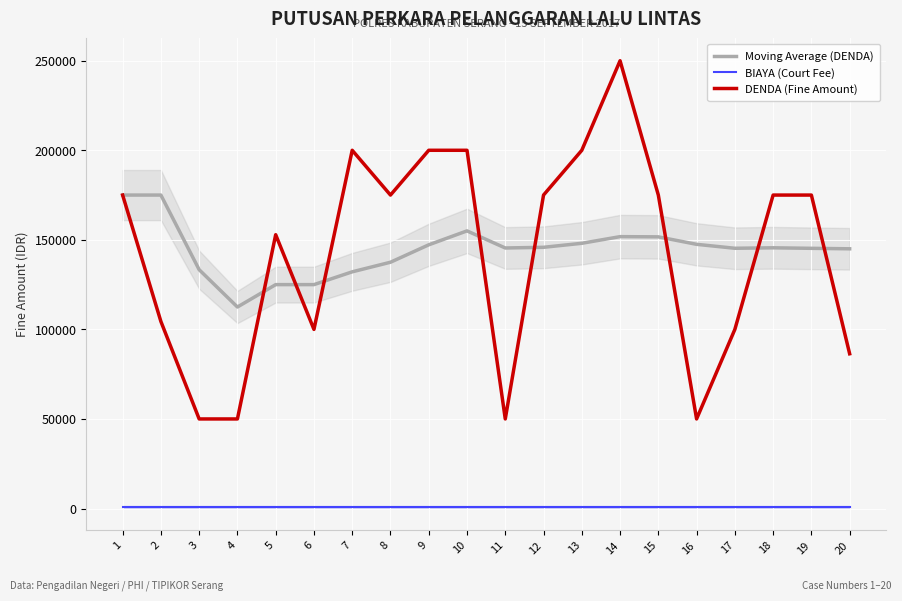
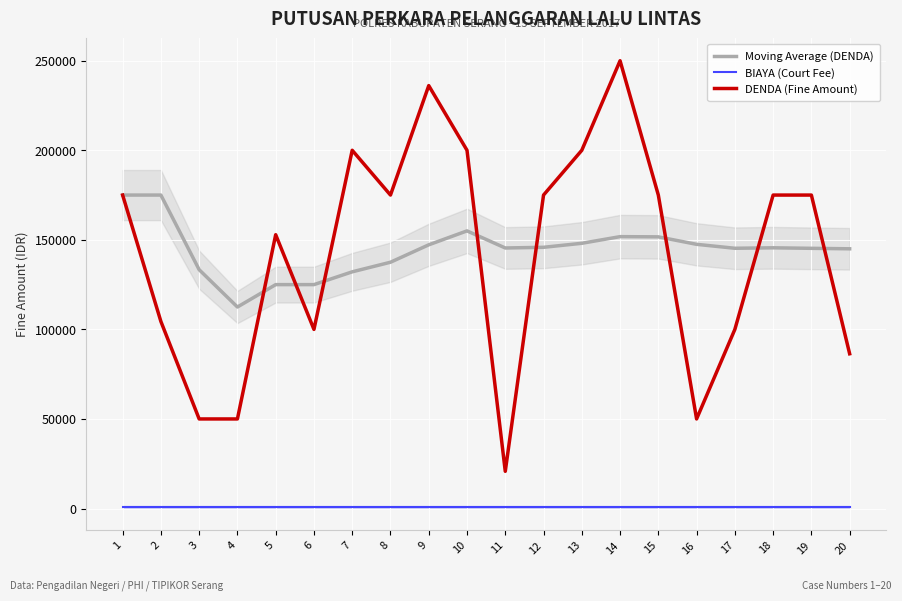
DENDA (Fine Amount), 9: 200000 -> 236000
DENDA (Fine Amount), 11: 50000 -> 21000
